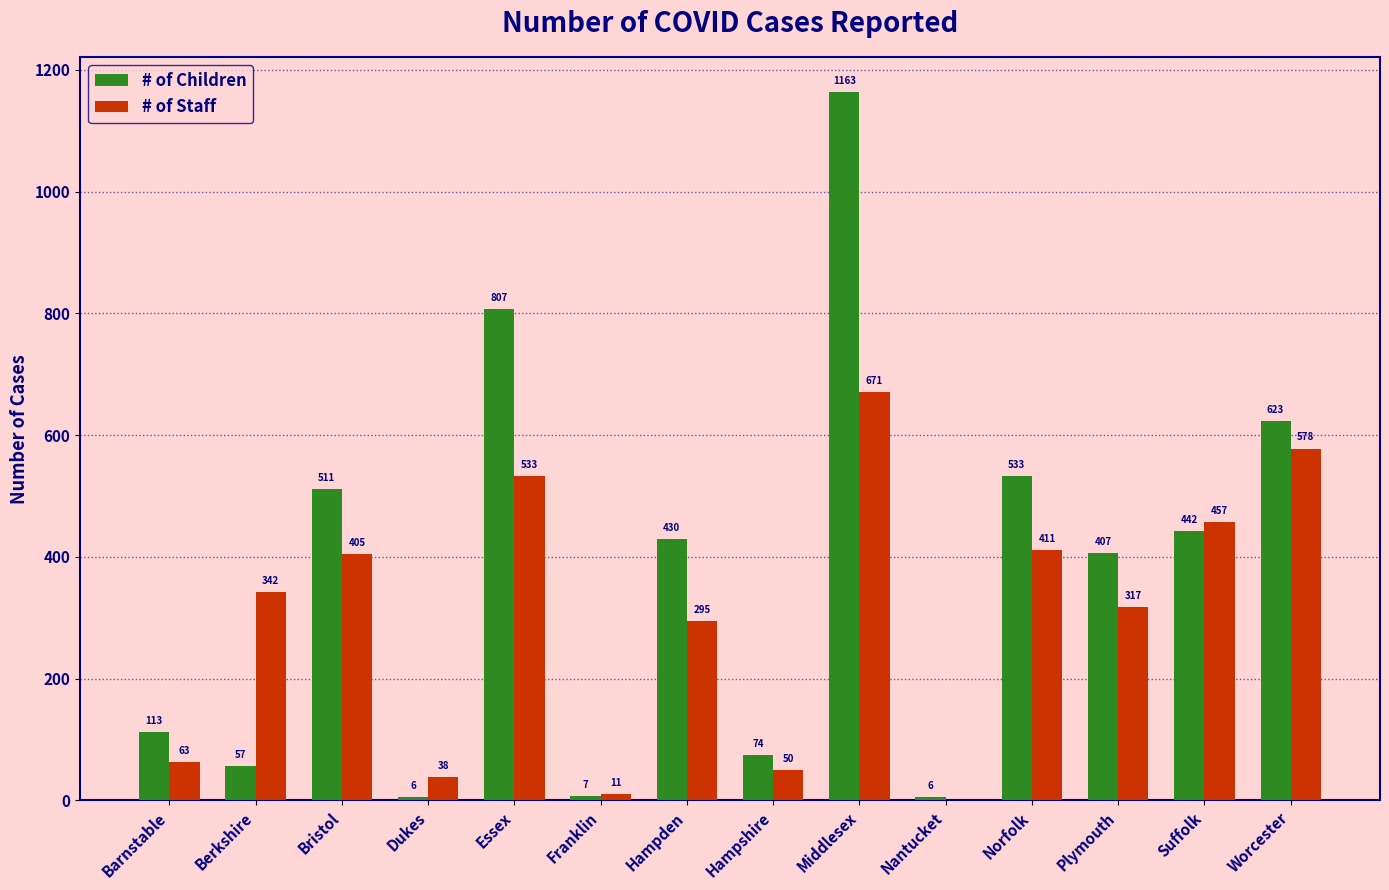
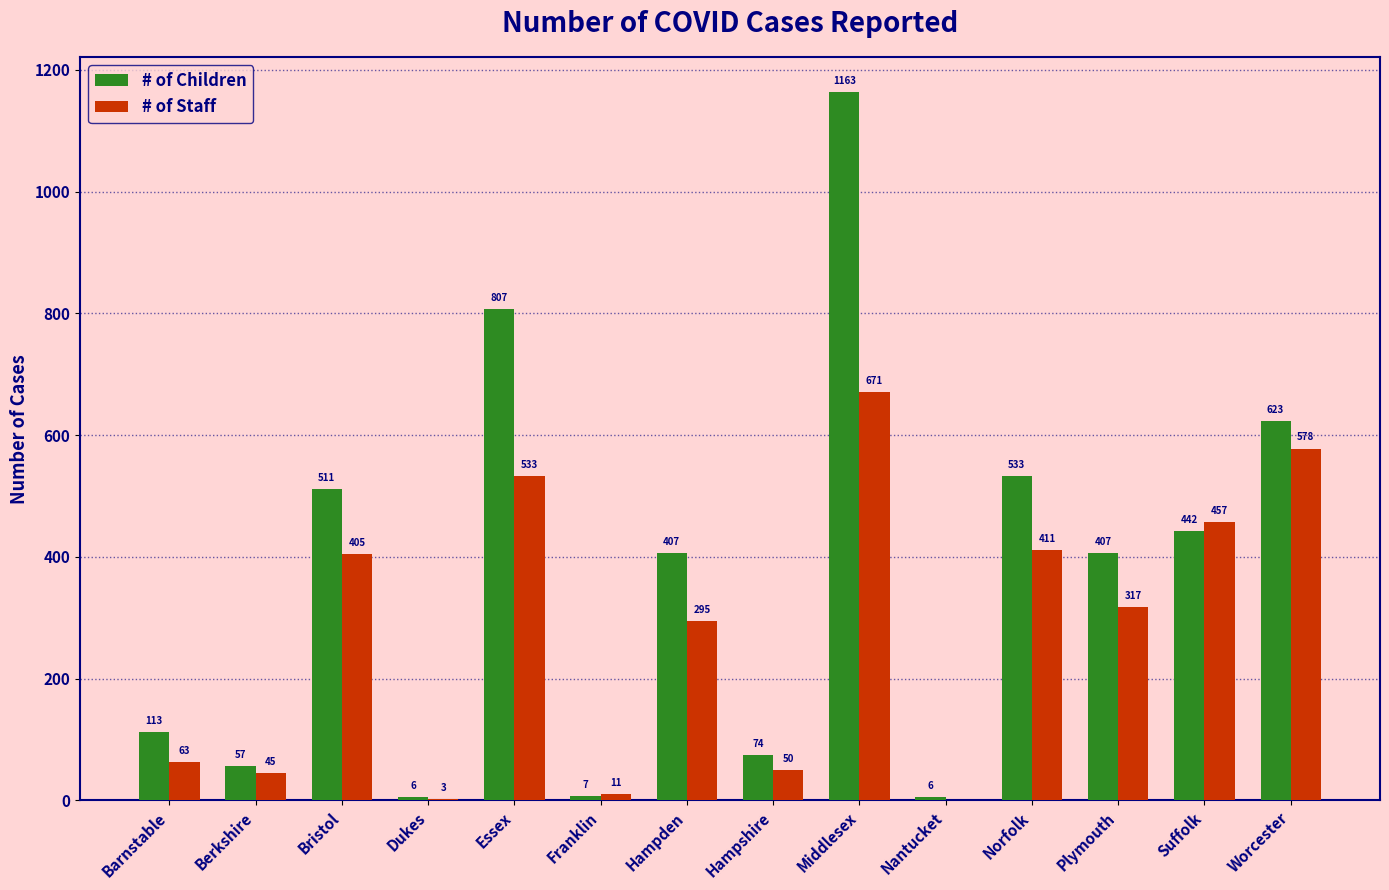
# of Staff, Berkshire: 342 -> 45
# of Staff, Dukes: 38 -> 3
# of Children, Hampden: 430 -> 407
